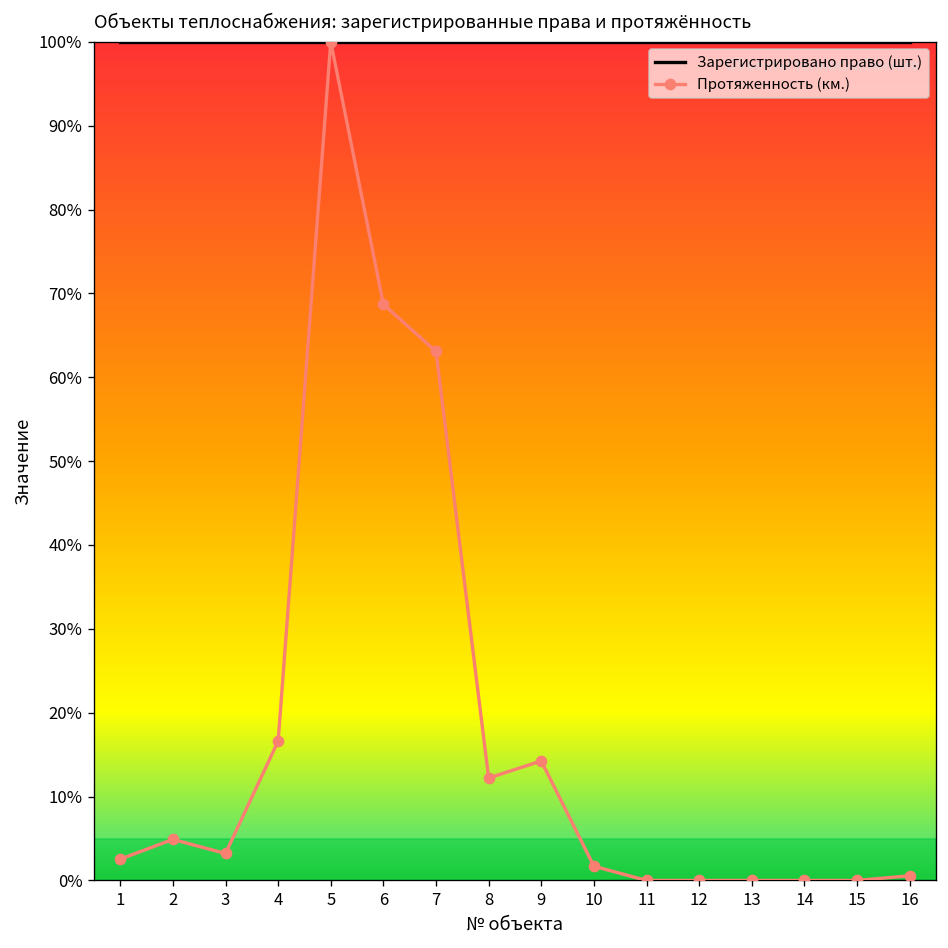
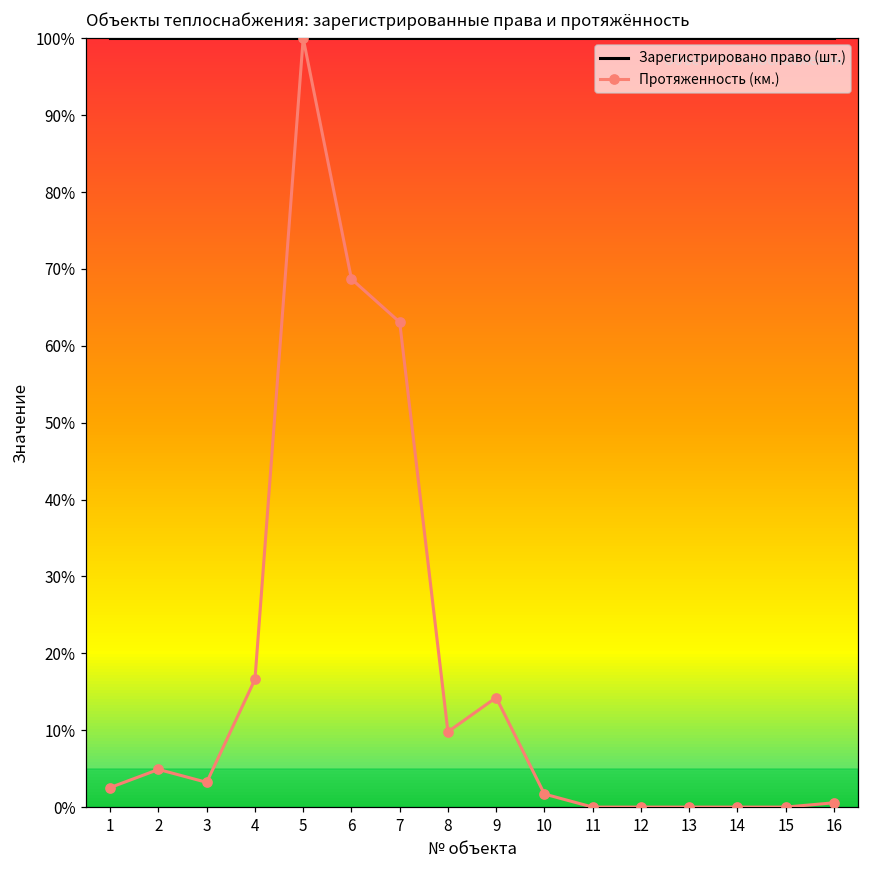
Протяженность (км.), 8: 12% -> 10%
